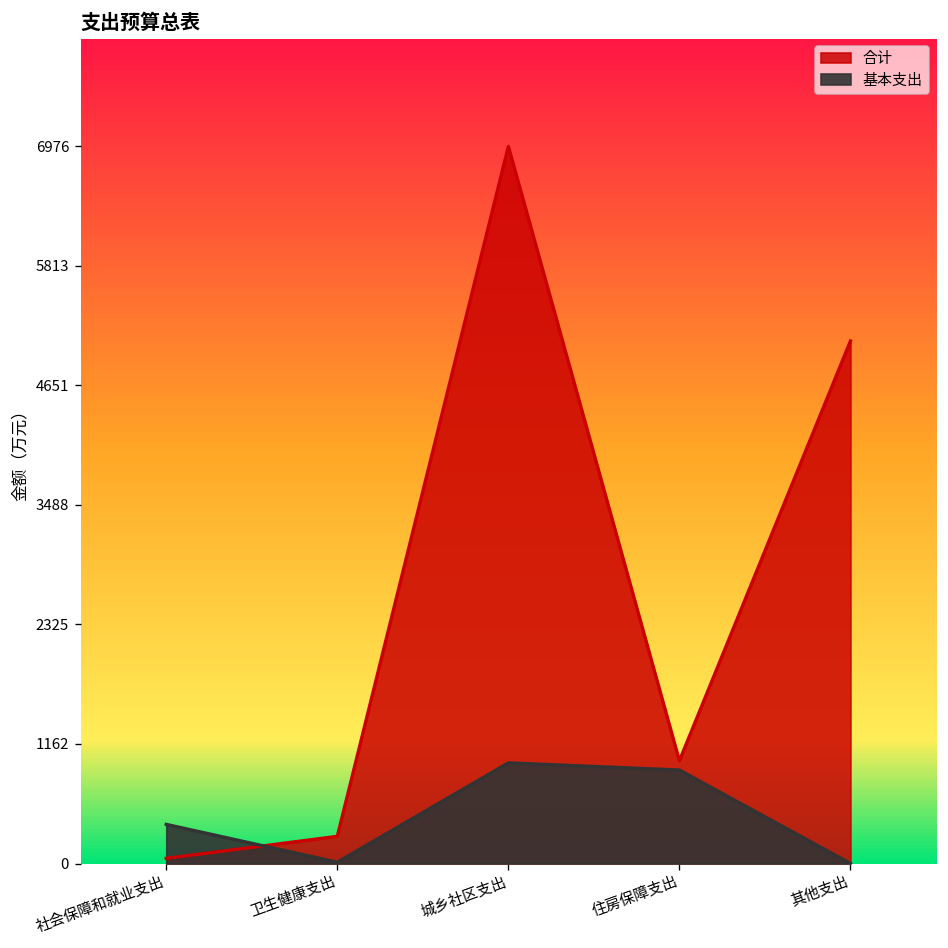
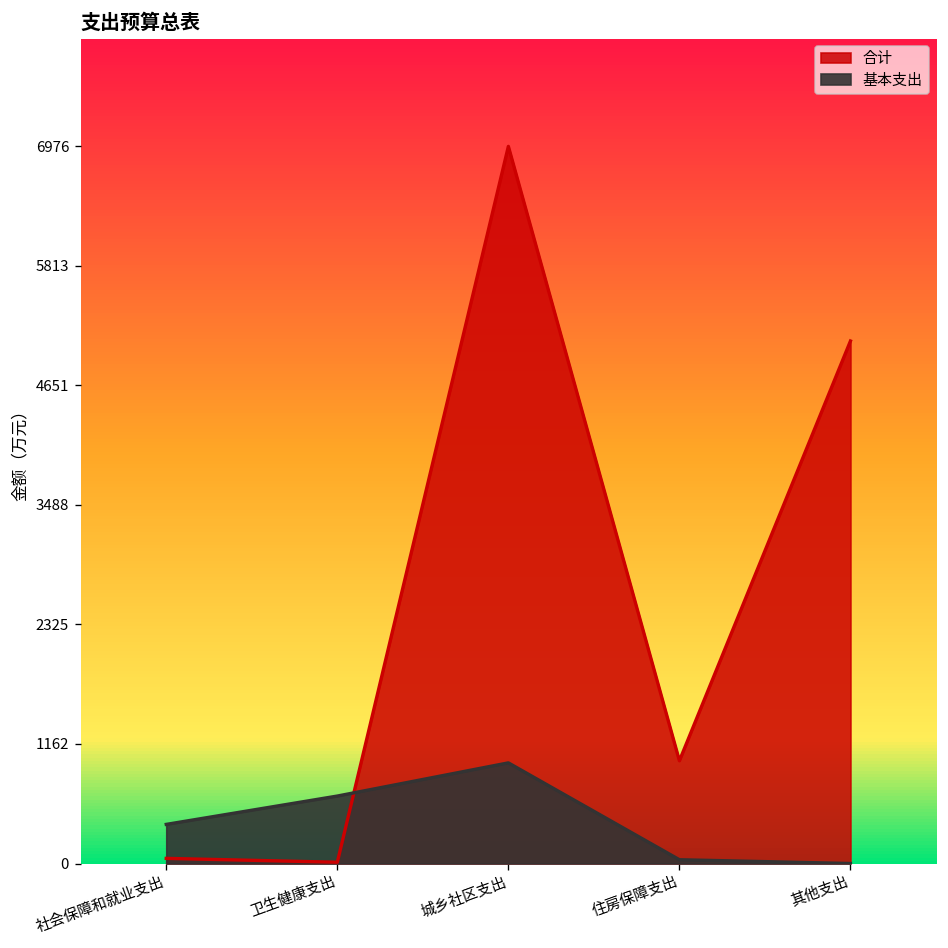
合计, 卫生健康支出: 300 -> 0
基本支出, 卫生健康支出: 0 -> 700
基本支出, 住房保障支出: 900 -> 0
